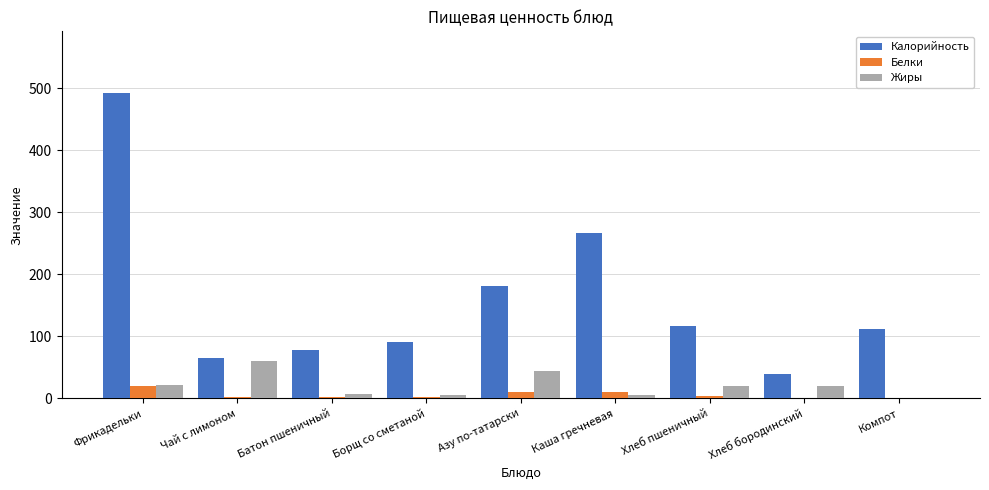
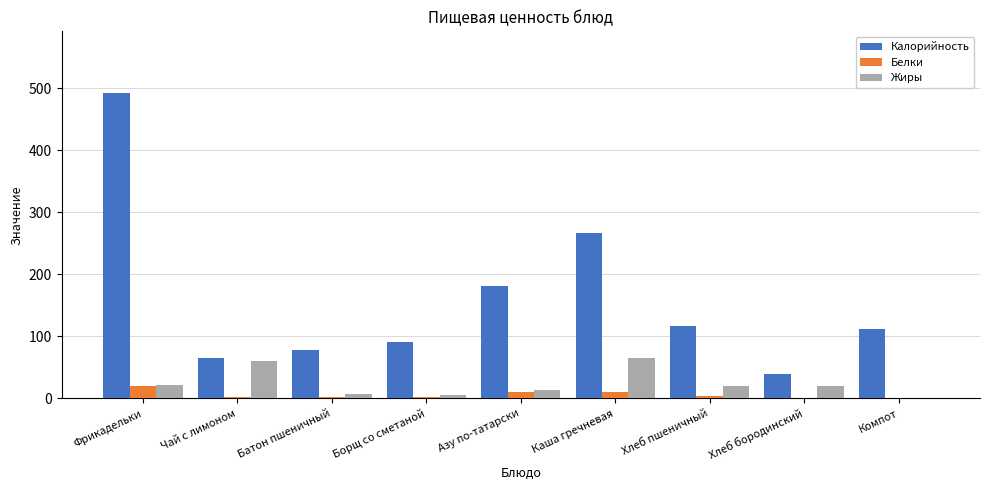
Жиры, Азу по-татарски: 40 -> 10
Жиры, Каша гречневая: 10 -> 70
